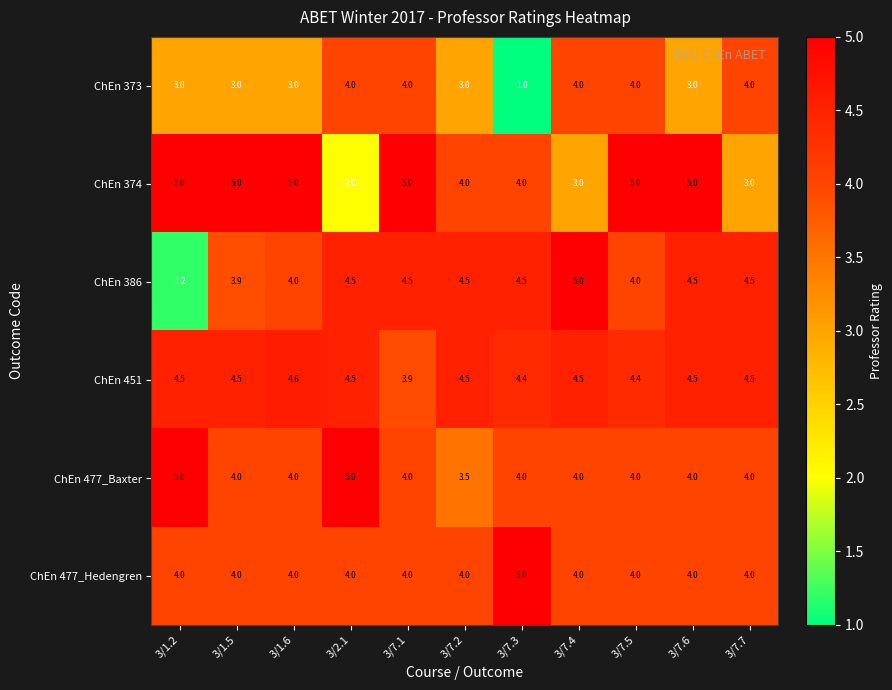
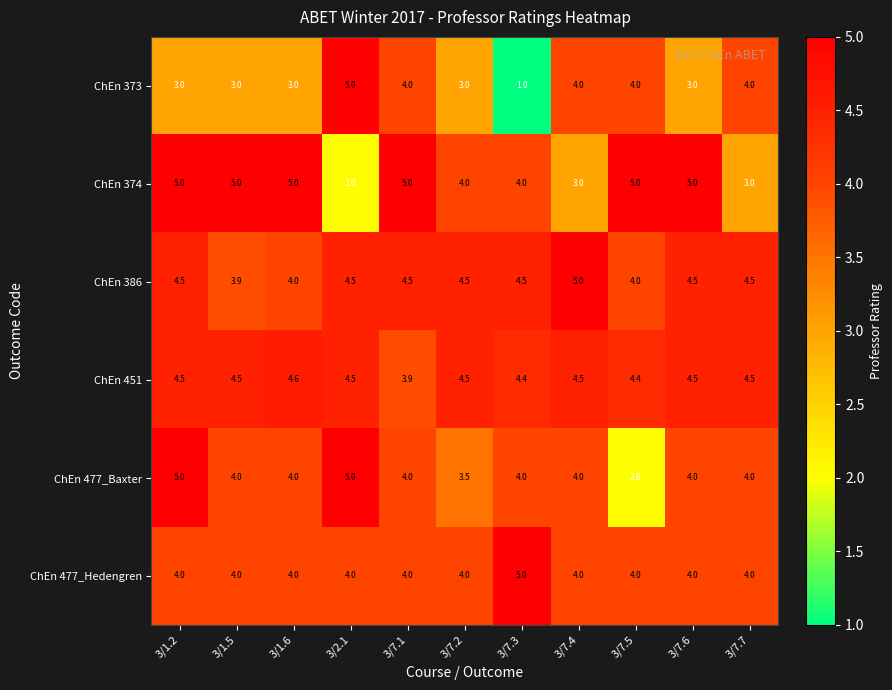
ChEn 373, 3/2.1: 4.0 -> 5.0
ChEn 386, 3/1.2: 1.2 -> 4.5
ChEn 477_Baxter, 3/7.5: 4.0 -> 2.0
